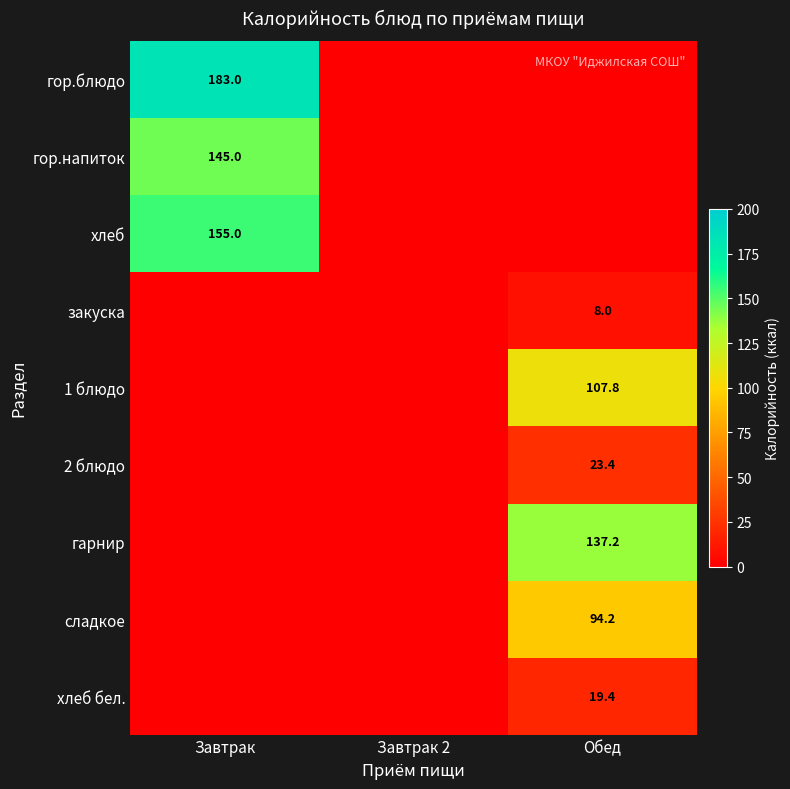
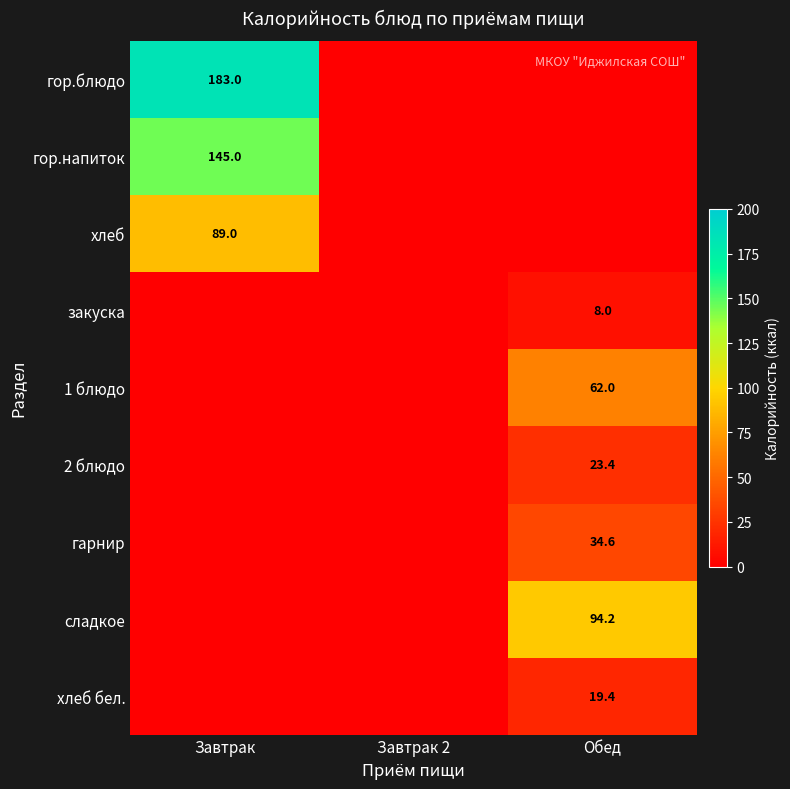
хлеб, Завтрак: 155.0 -> 89.0
1 блюдо, Обед: 107.8 -> 62.0
гарнир, Обед: 137.2 -> 34.6
